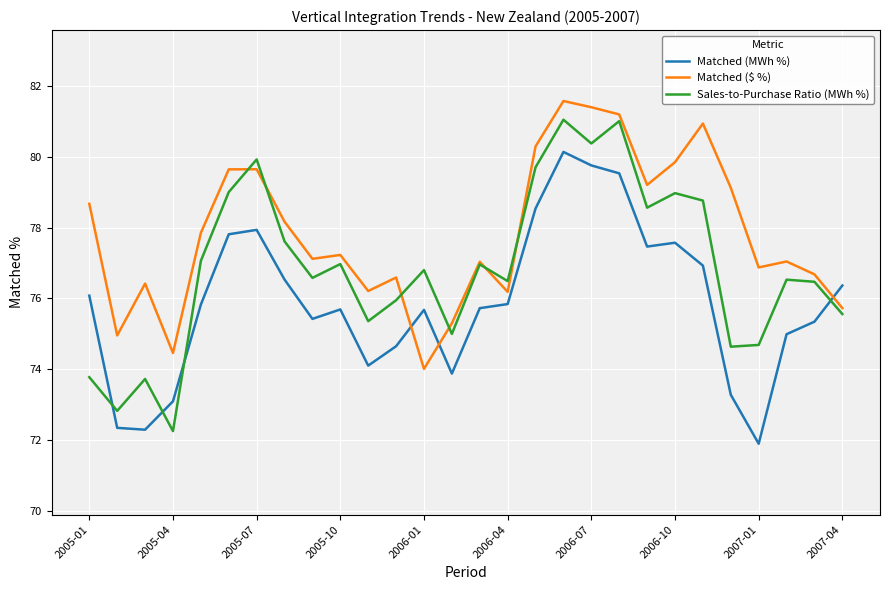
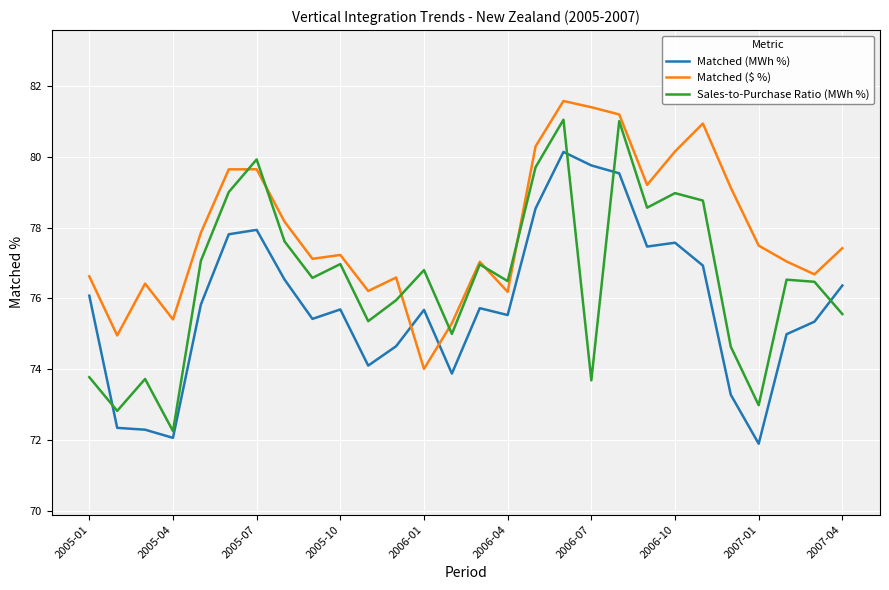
Matched ($ %), 2005-01: 78.7 -> 76.6
Matched (MWh %), 2005-04: 73.1 -> 72.1
Matched ($ %), 2005-04: 74.5 -> 75.4
Matched (MWh %), 2006-04: 75.8 -> 75.5
Sales-to-Purchase Ratio (MWh %), 2006-07: 80.4 -> 73.7
Matched ($ %), 2006-10: 79.8 -> 80.1
Matched ($ %), 2007-01: 76.9 -> 77.5
Sales-to-Purchase Ratio (MWh %), 2007-01: 74.7 -> 73.0
Matched ($ %), 2007-04: 75.7 -> 77.4
